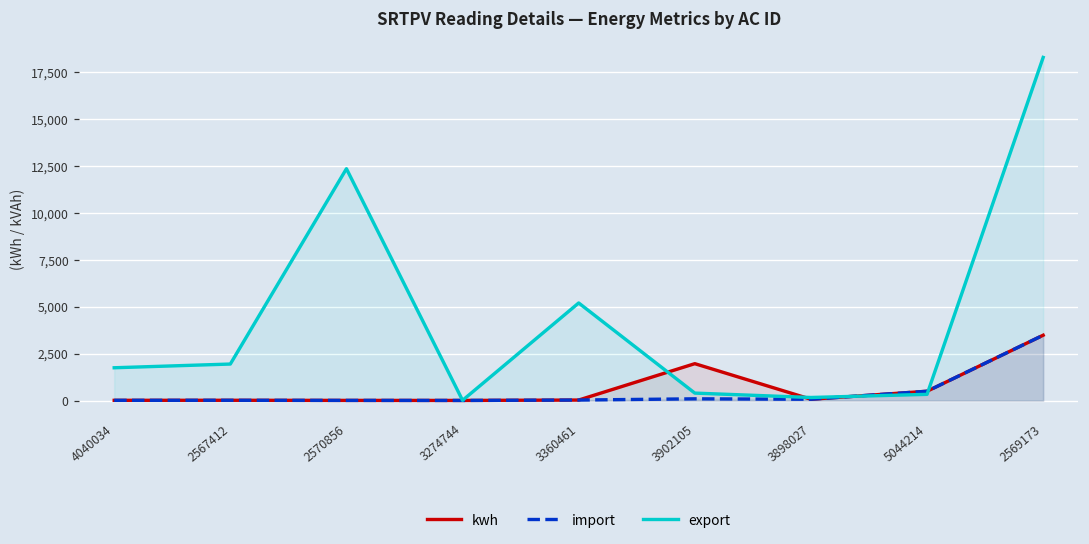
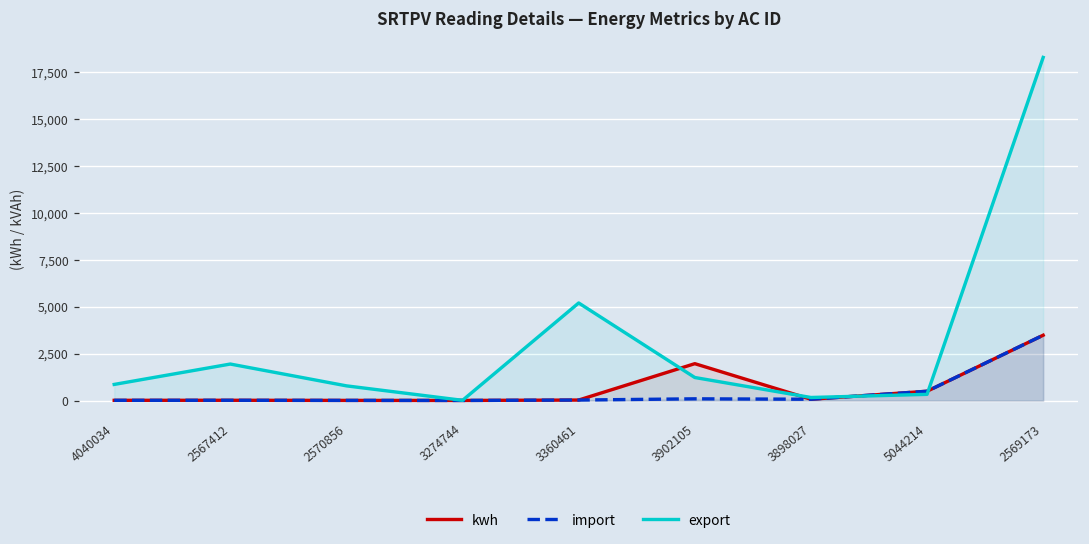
export, 4040034: 1,800 -> 900
export, 2570856: 12,400 -> 800
export, 3902105: 400 -> 1,200
